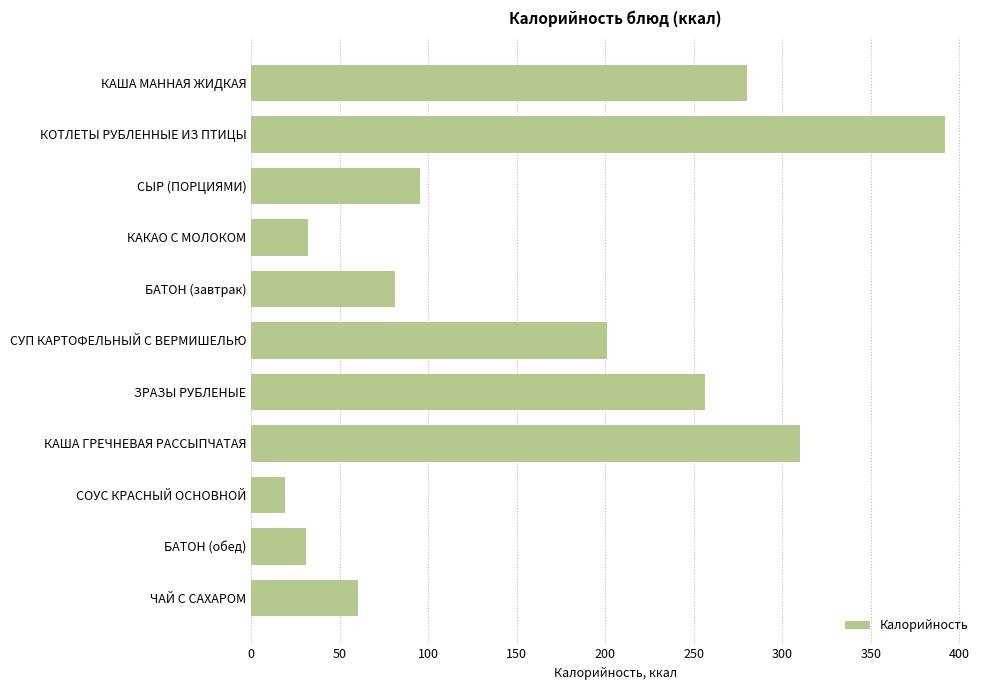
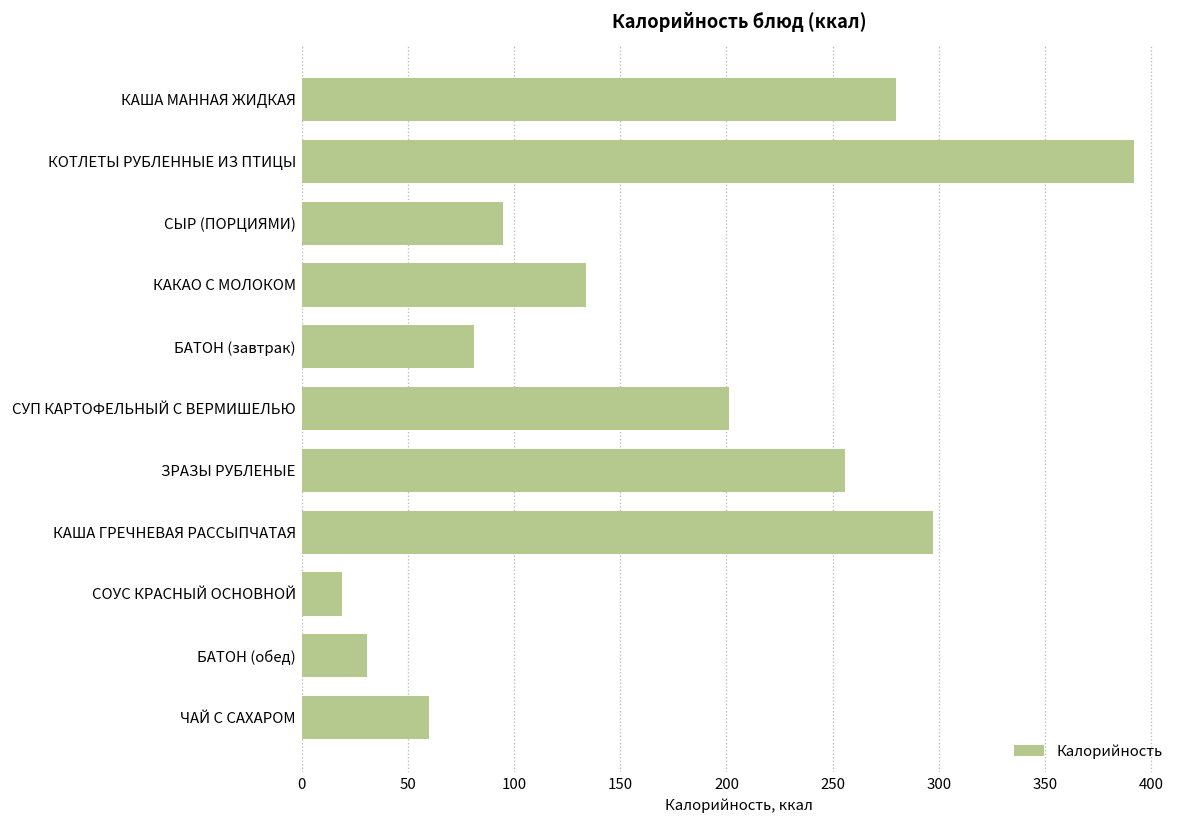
КАКАО С МОЛОКОМ: 32 -> 134
КАША ГРЕЧНЕВАЯ РАССЫПЧАТАЯ: 310 -> 297
